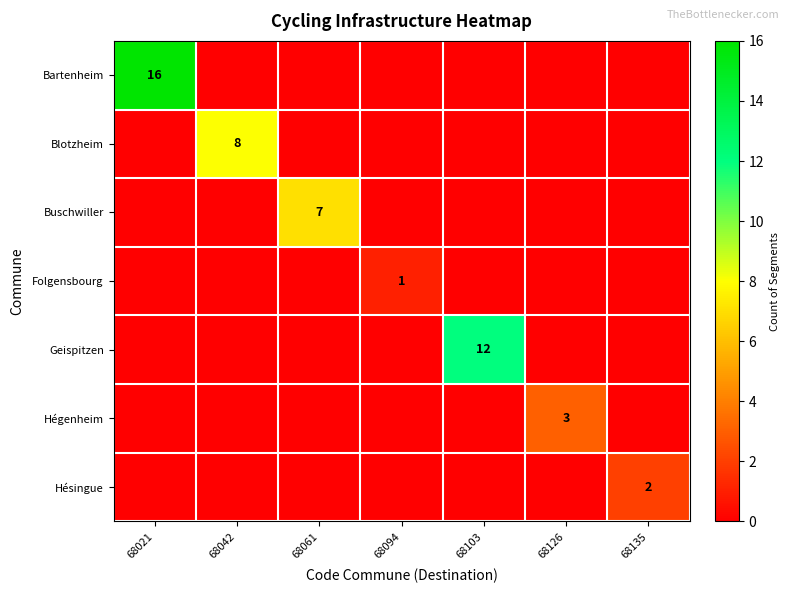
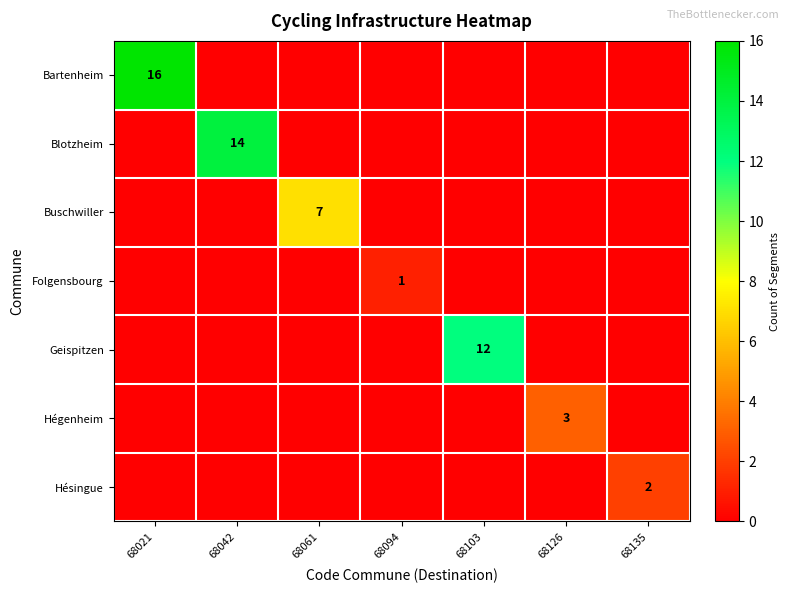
Blotzheim, 68042: 8 -> 14
